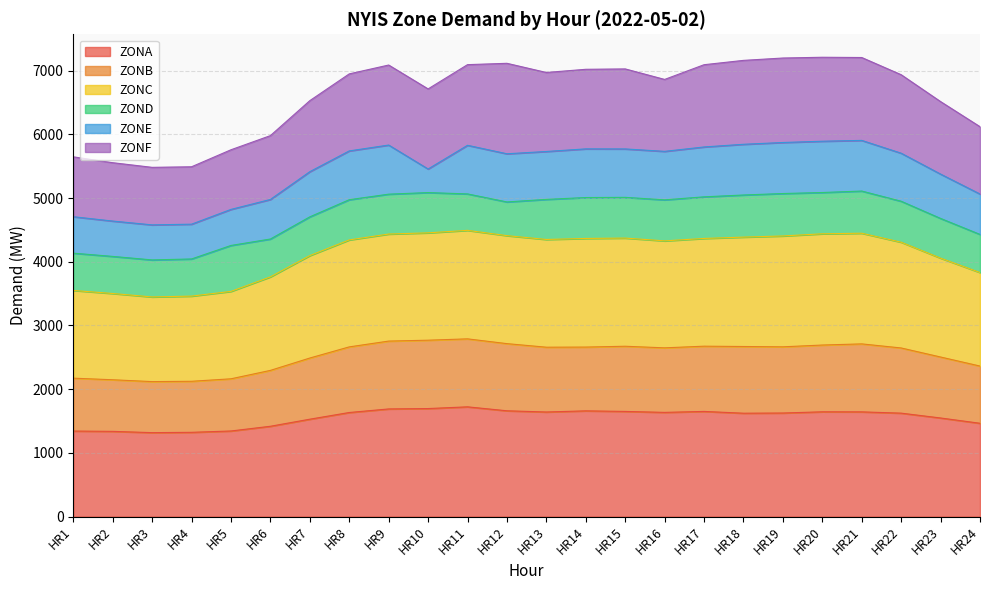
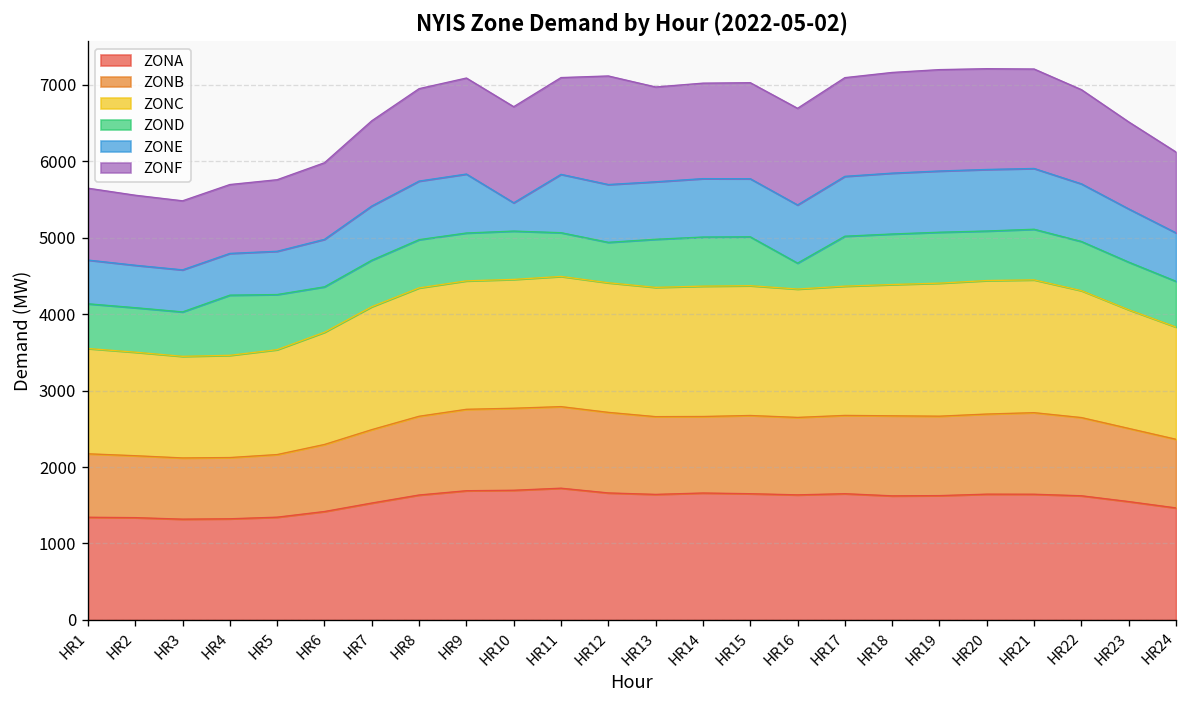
ZOND, HR4: 600 -> 800
ZOND, HR16: 600 -> 300
ZONF, HR16: 1100 -> 1300
